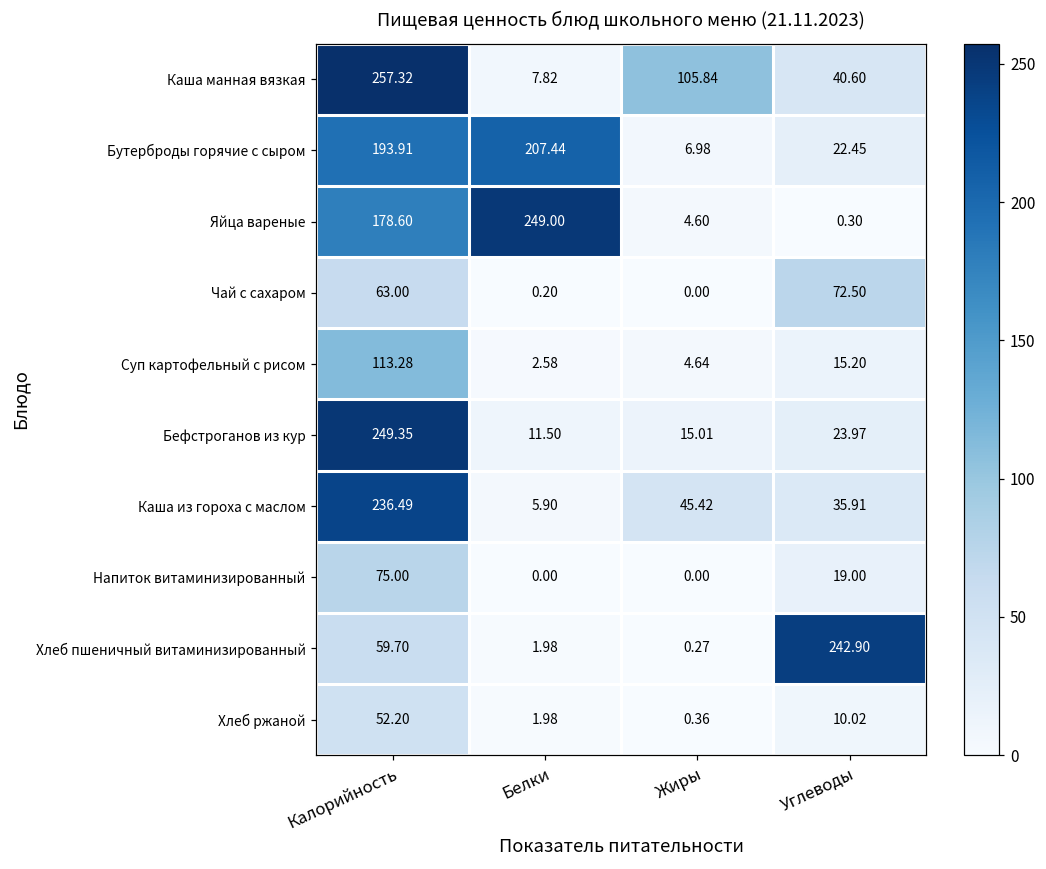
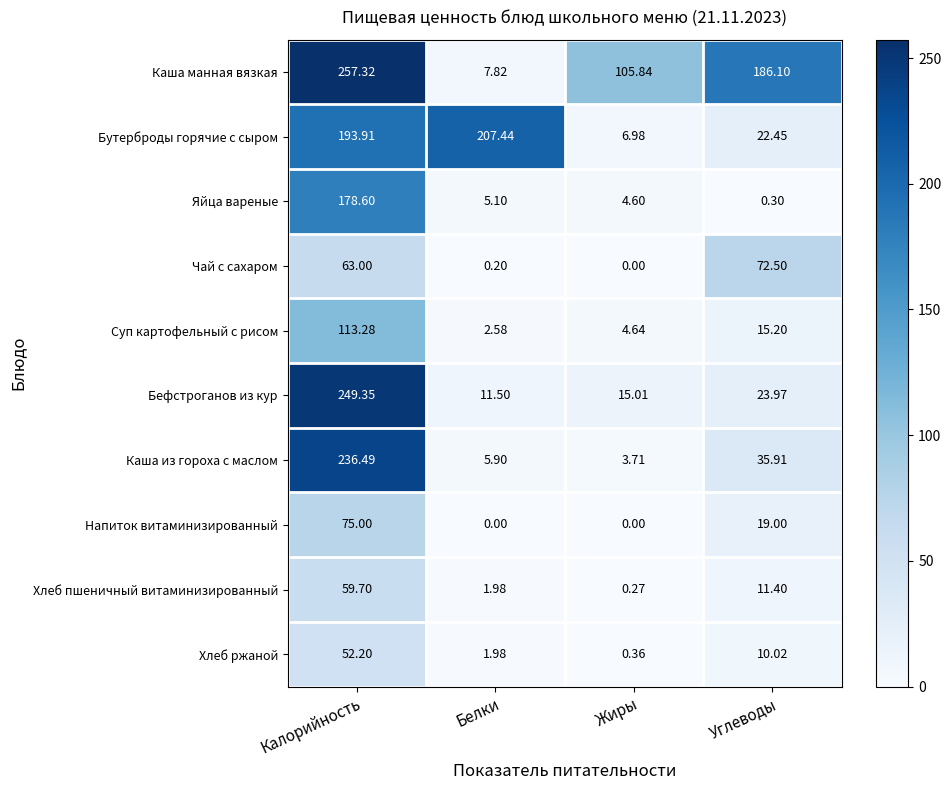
Каша манная вязкая, Углеводы: 40.60 -> 186.10
Яйца вареные, Белки: 249.00 -> 5.10
Каша из гороха с маслом, Жиры: 45.42 -> 3.71
Хлеб пшеничный витаминизированный, Углеводы: 242.90 -> 11.40
